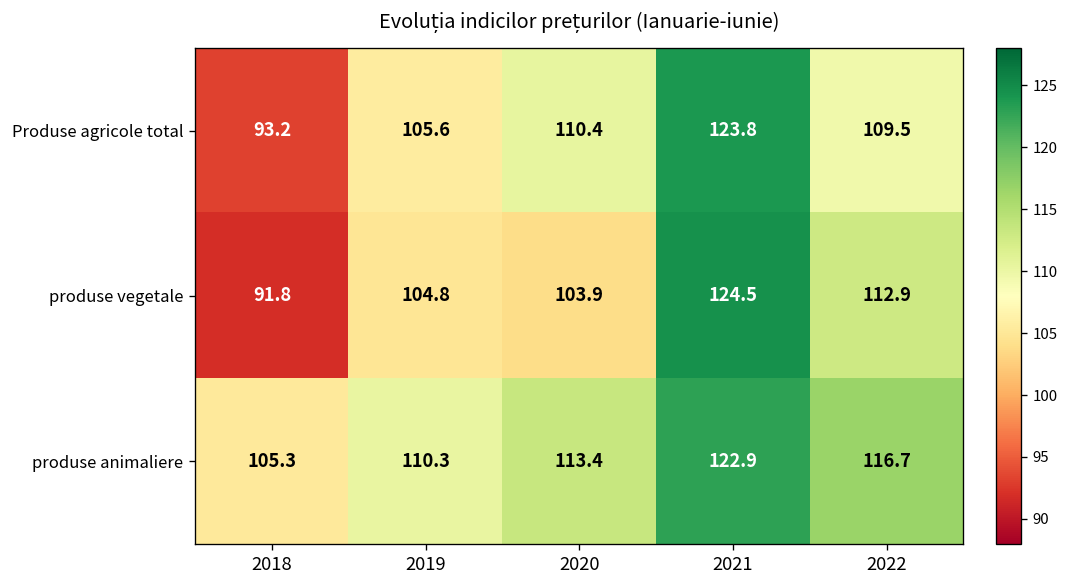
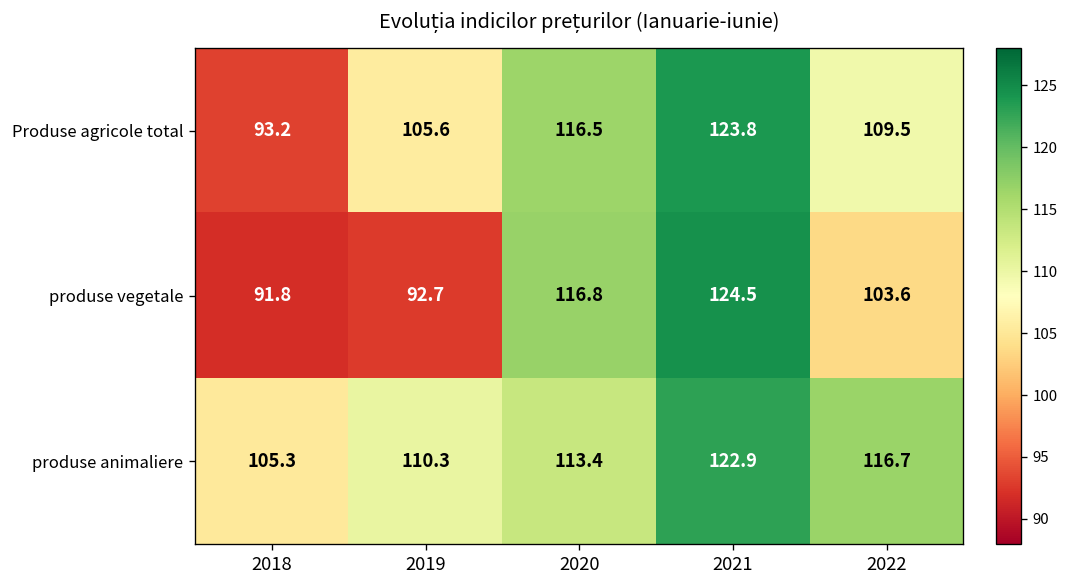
Produse agricole total, 2020: 110.4 -> 116.5
produse vegetale, 2019: 104.8 -> 92.7
produse vegetale, 2020: 103.9 -> 116.8
produse vegetale, 2022: 112.9 -> 103.6
